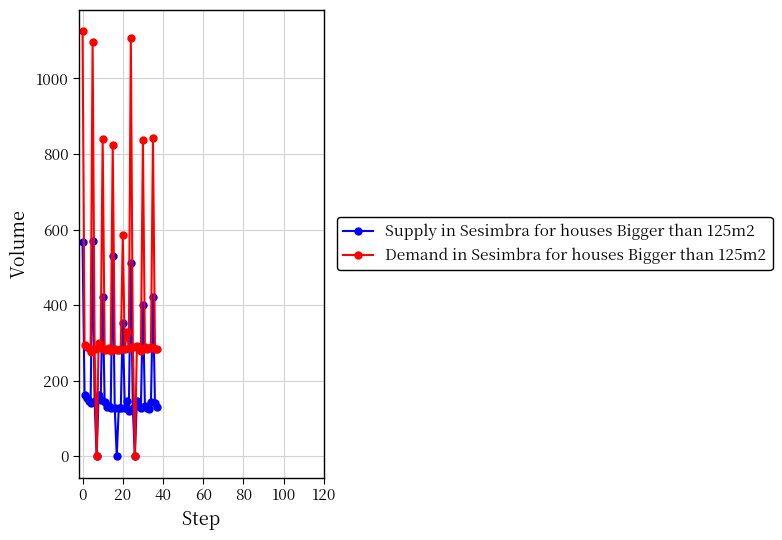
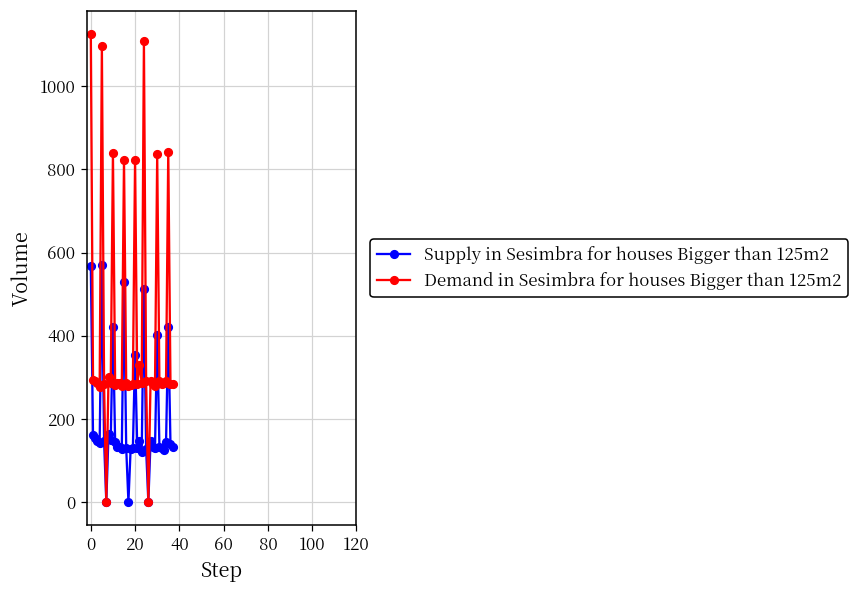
Demand in Sesimbra for houses Bigger than 125m2, 20: 590 -> 820
